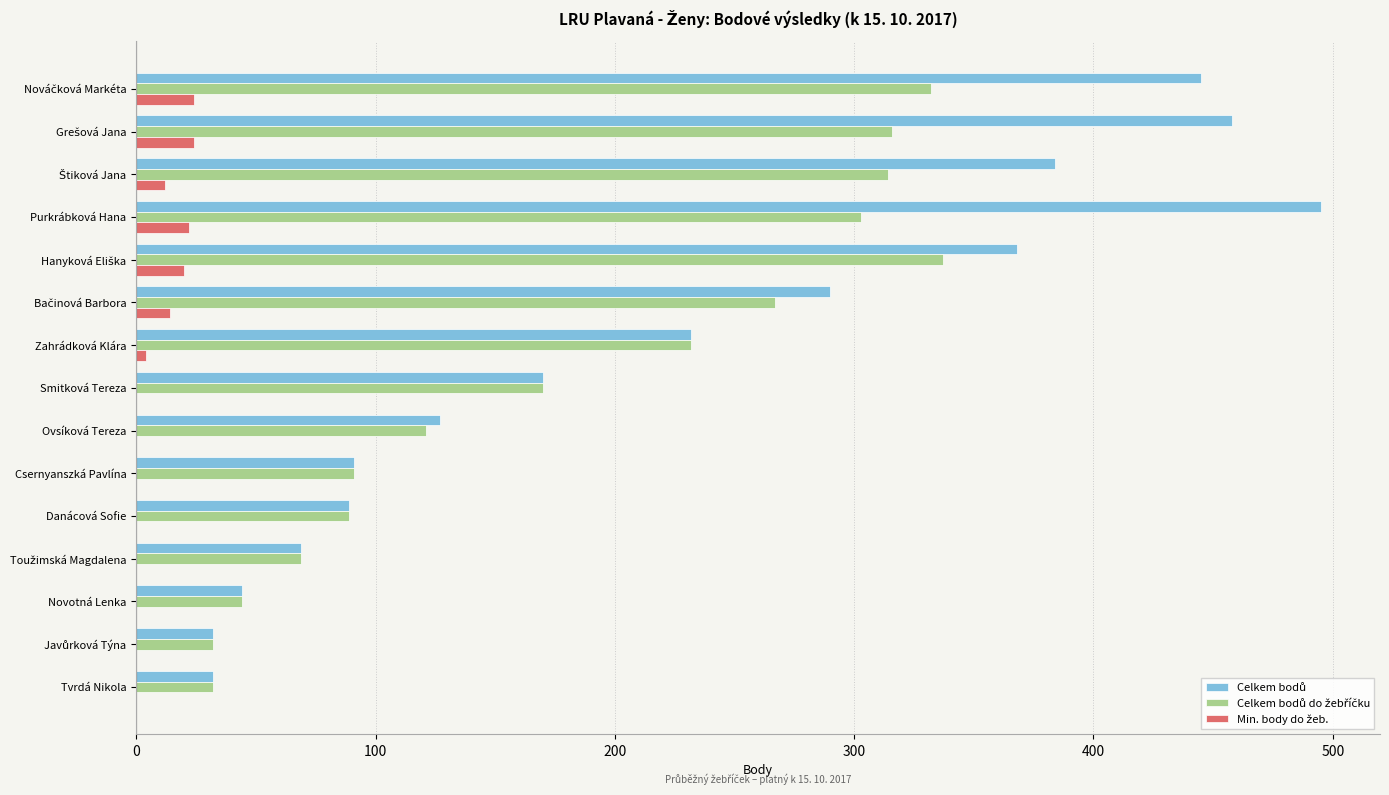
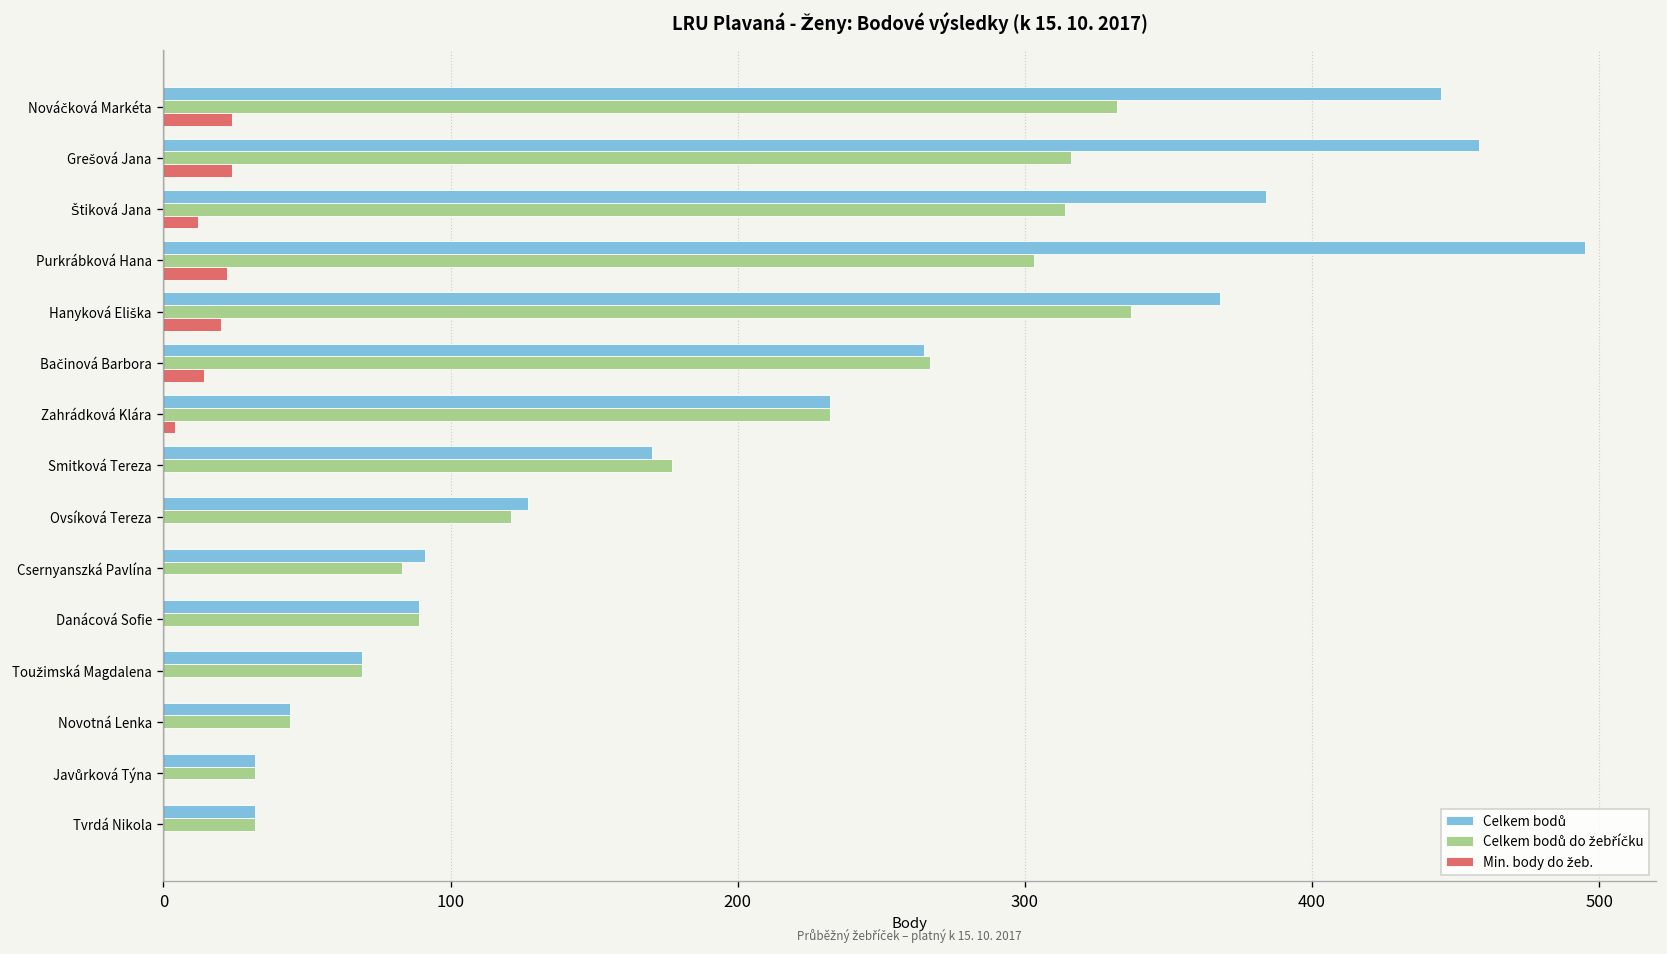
Celkem bodů, Bačinová Barbora: 290 -> 265
Celkem bodů do žebříčku, Smitková Tereza: 170 -> 177
Celkem bodů do žebříčku, Csernyanszká Pavlína: 91 -> 83
